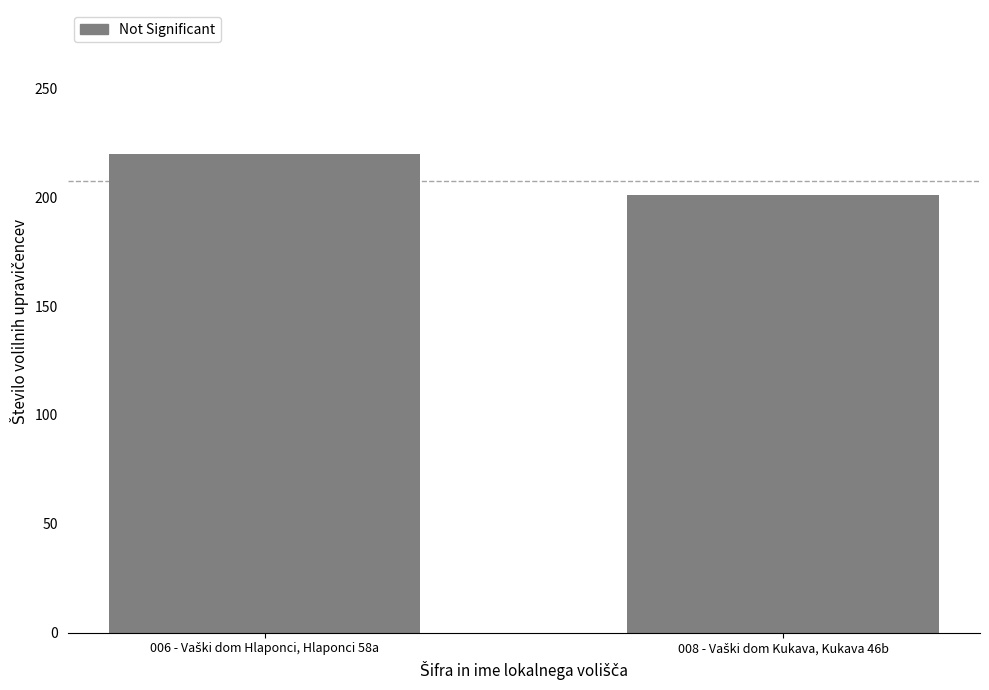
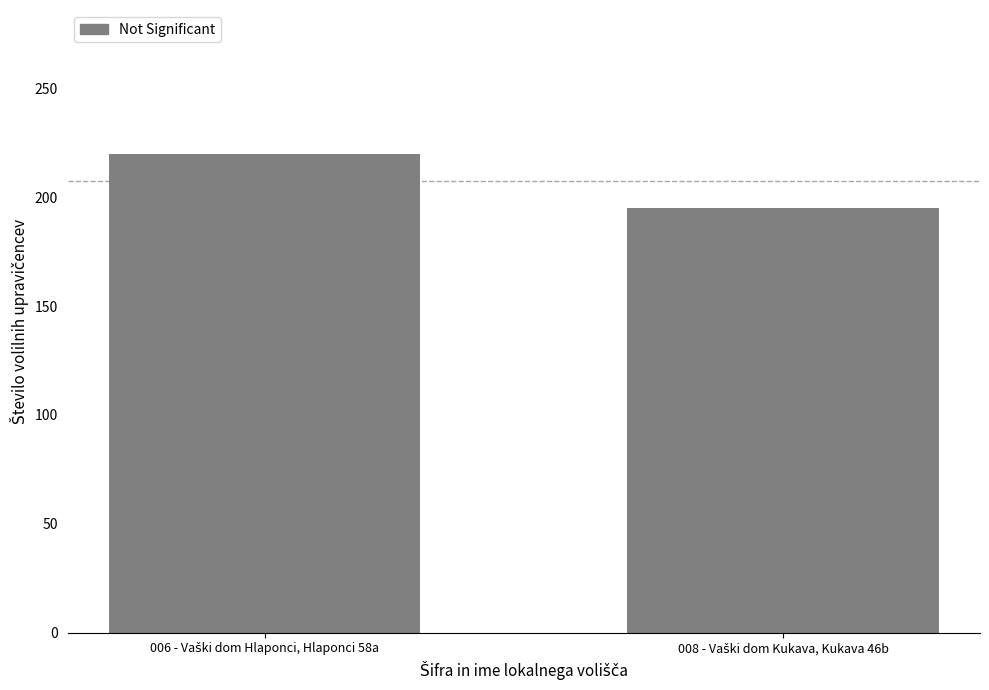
008 - Vaški dom Kukava, Kukava 46b: 201 -> 195
